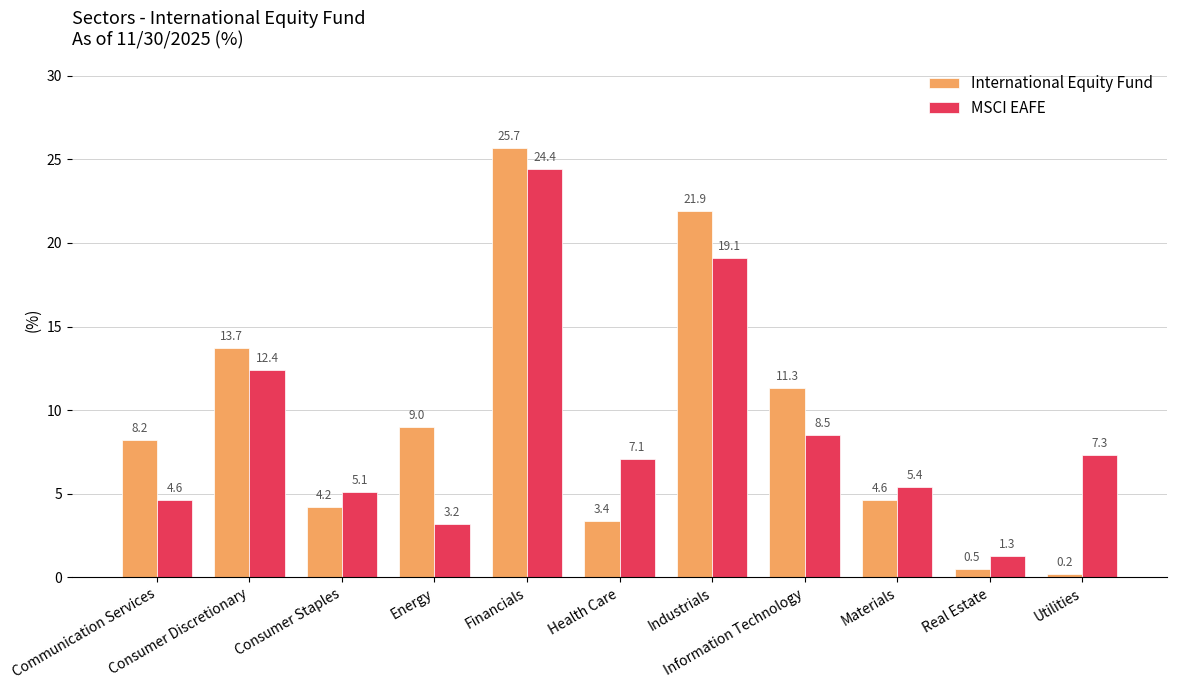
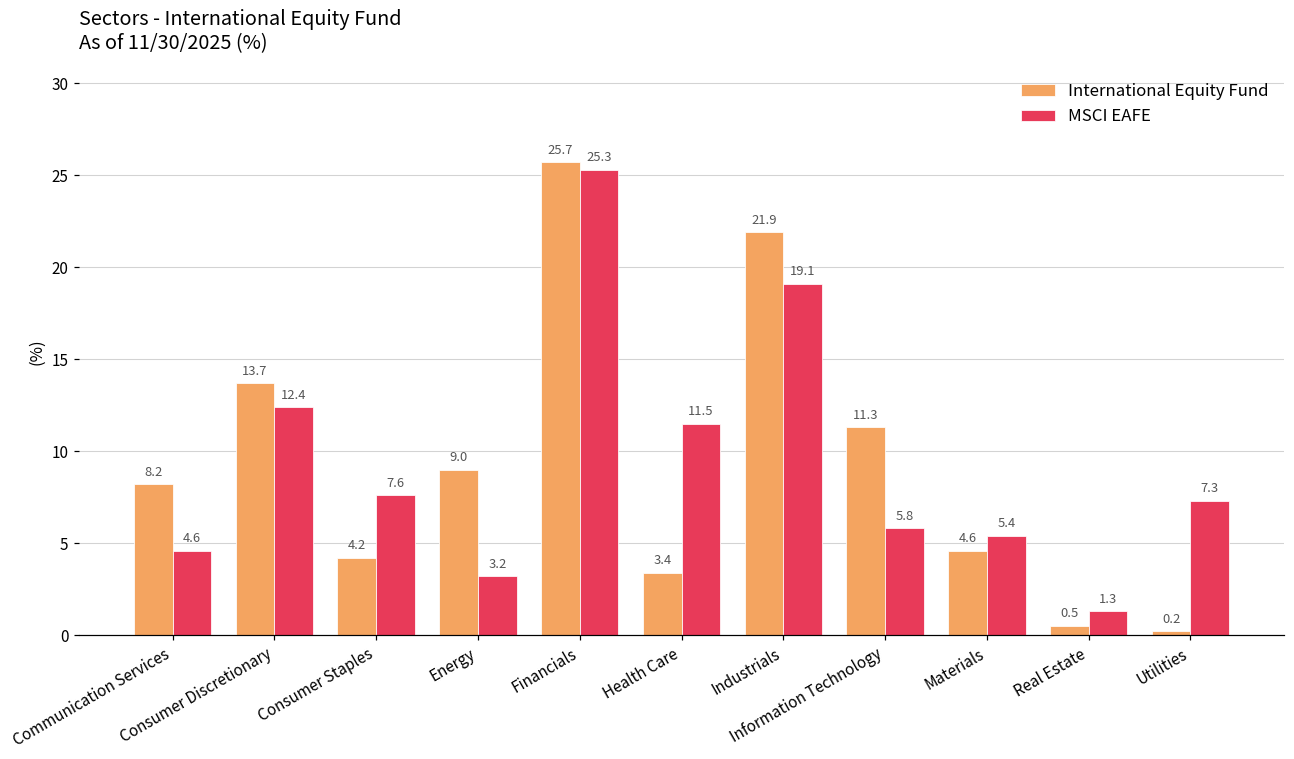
MSCI EAFE, Consumer Staples: 5.1 -> 7.6
MSCI EAFE, Financials: 24.4 -> 25.3
MSCI EAFE, Health Care: 7.1 -> 11.5
MSCI EAFE, Information Technology: 8.5 -> 5.8
